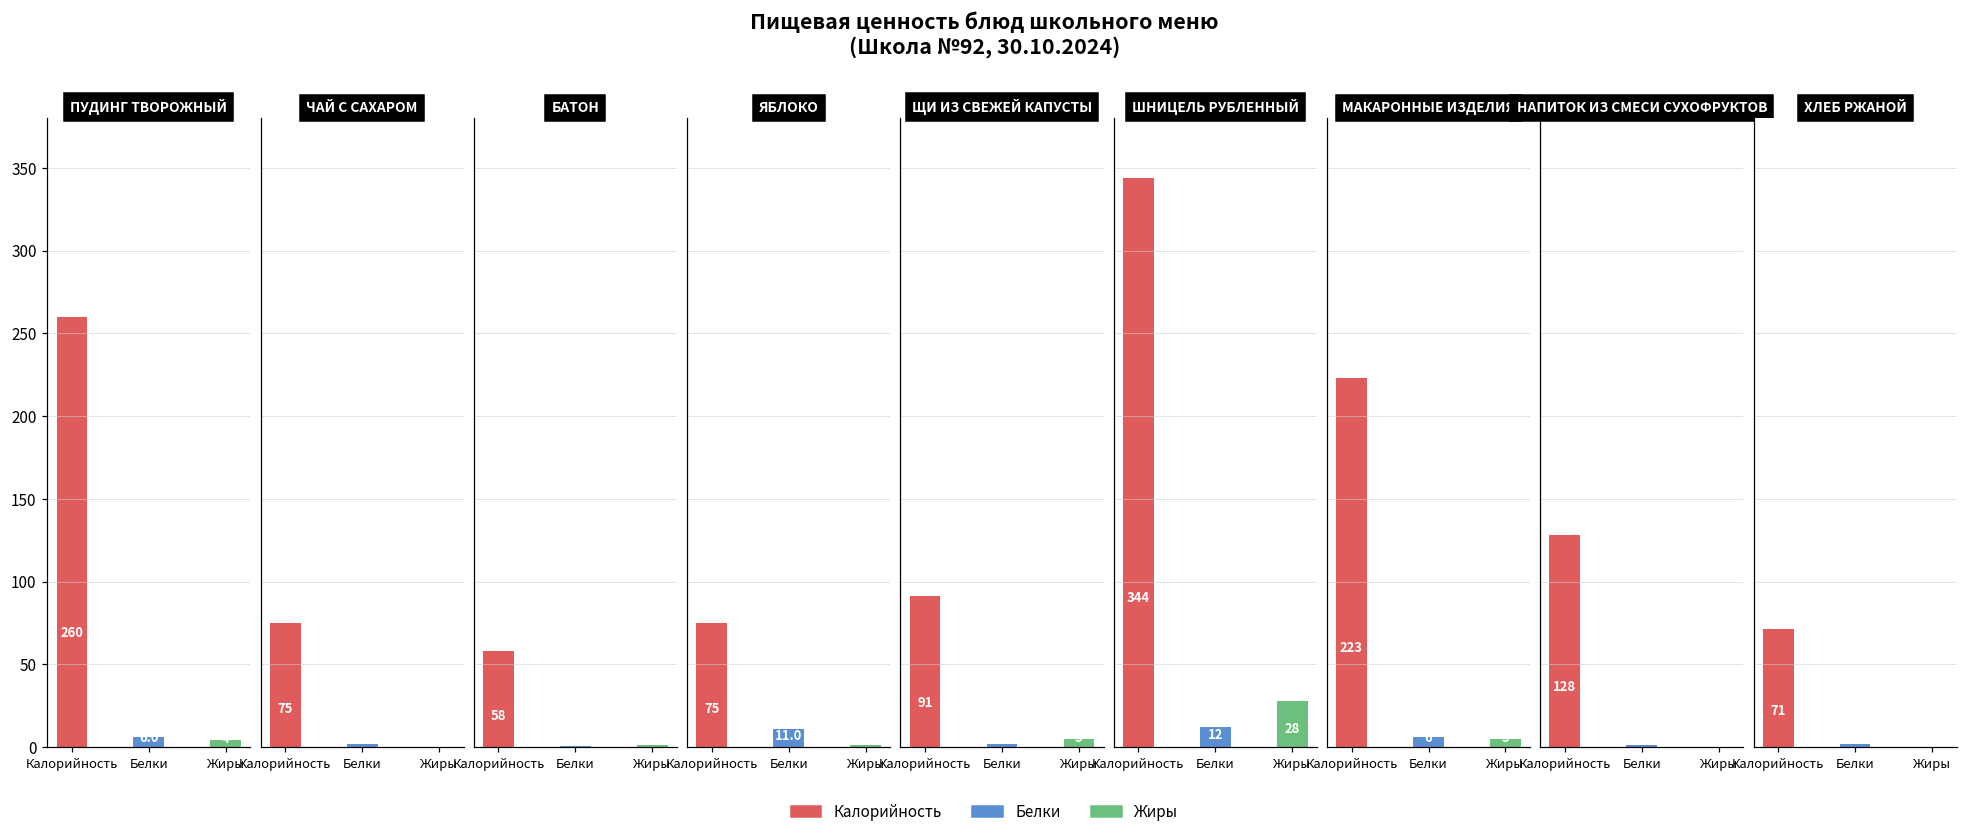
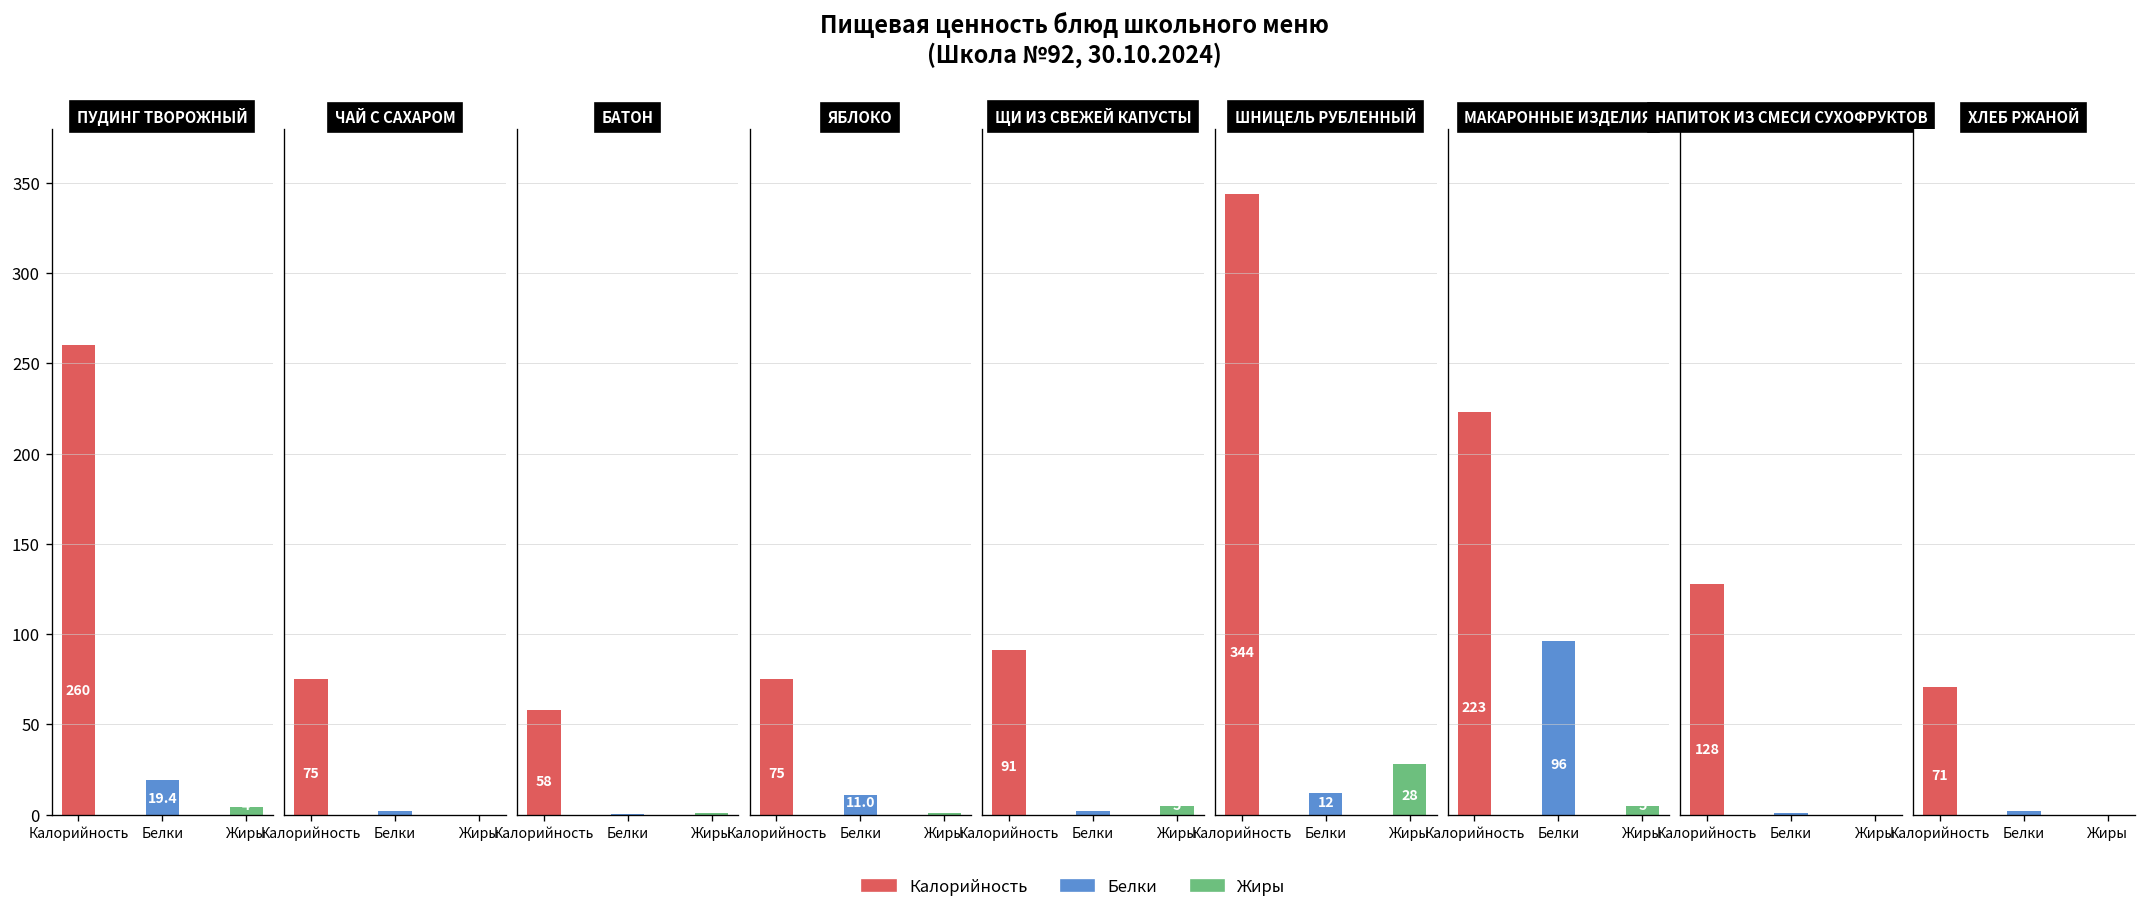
ПУДИНГ ТВОРОЖНЫЙ, Белки: 6.0 -> 19.4
МАКАРОННЫЕ ИЗДЕЛИЯ, Белки: 6 -> 96
